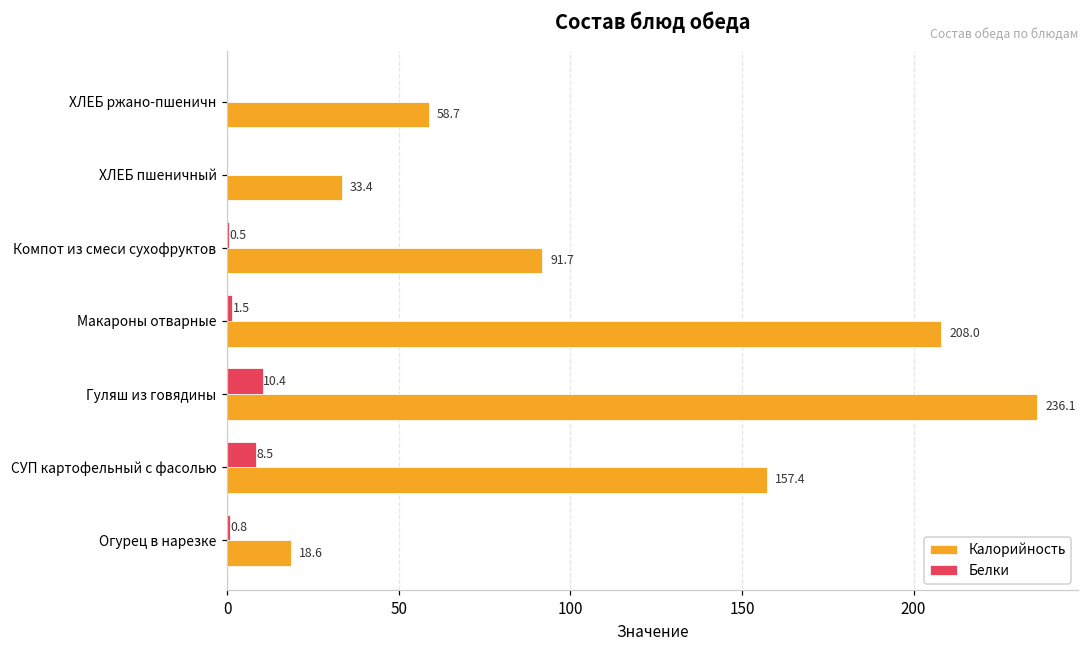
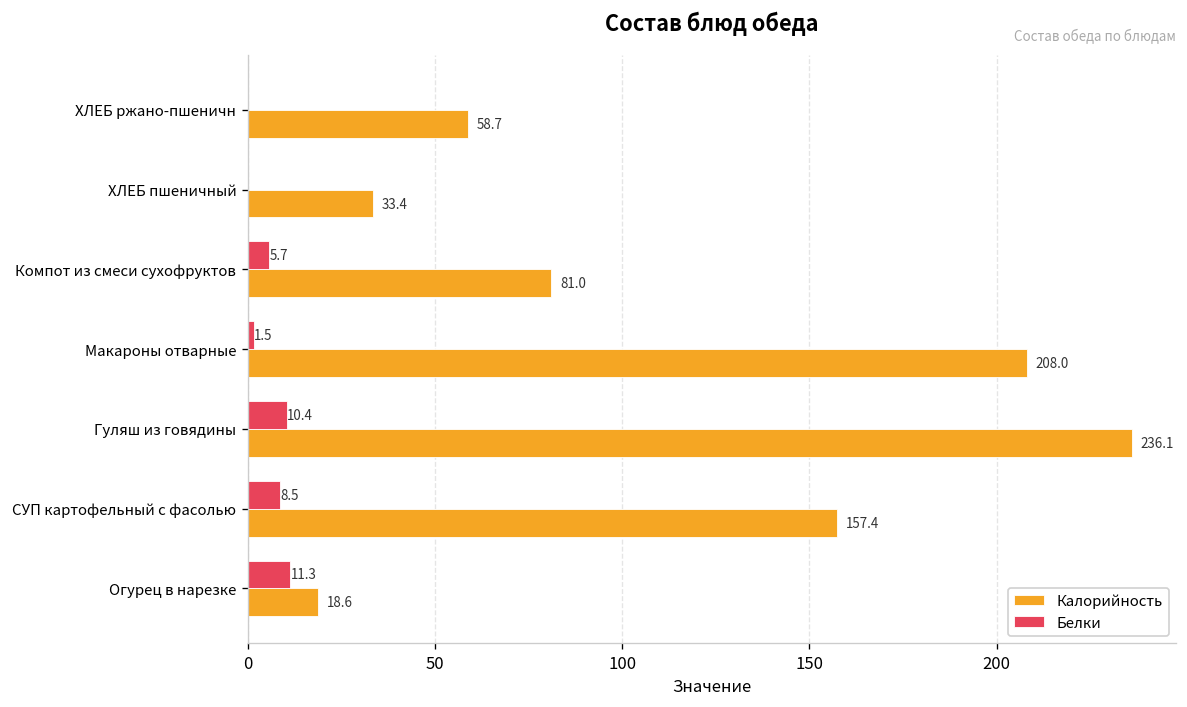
Белки, Компот из смеси сухофруктов: 0.5 -> 5.7
Калорийность, Компот из смеси сухофруктов: 91.7 -> 81.0
Белки, Огурец в нарезке: 0.8 -> 11.3
